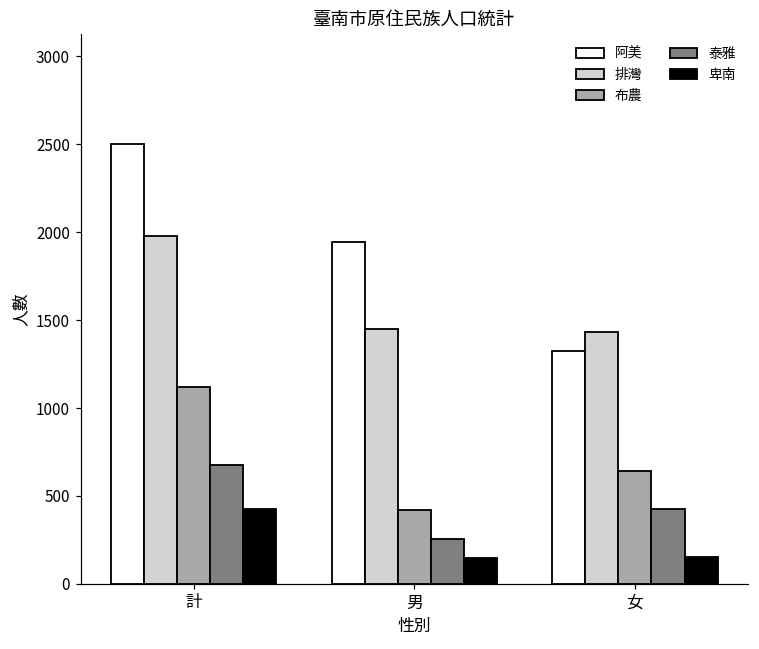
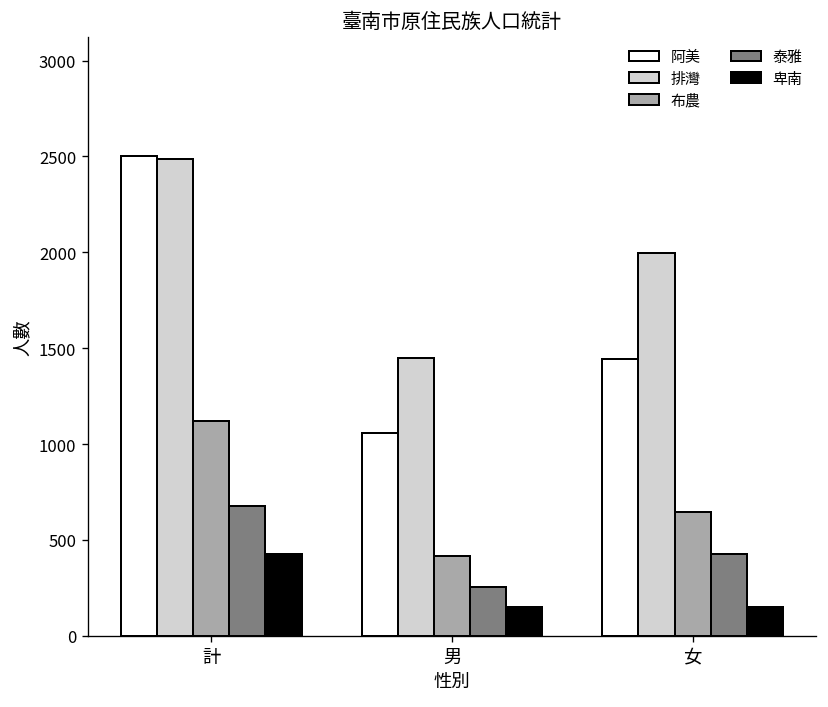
排灣, 計: 1980 -> 2490
阿美, 男: 1940 -> 1060
阿美, 女: 1320 -> 1440
排灣, 女: 1430 -> 2000
